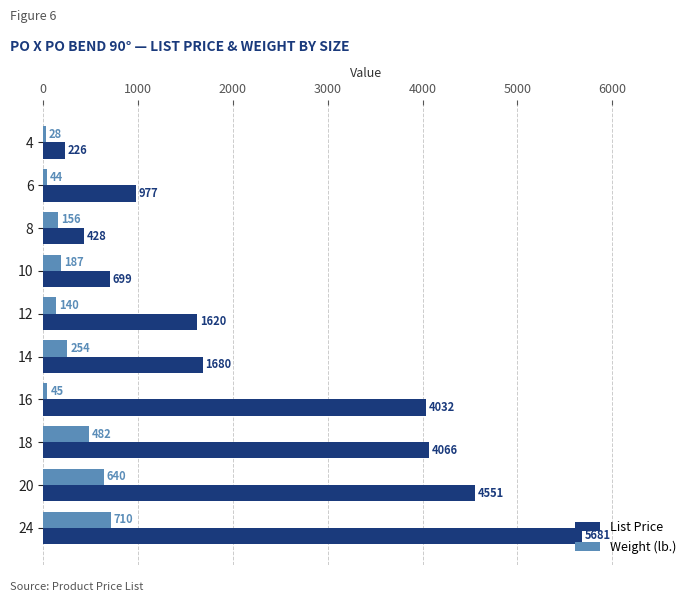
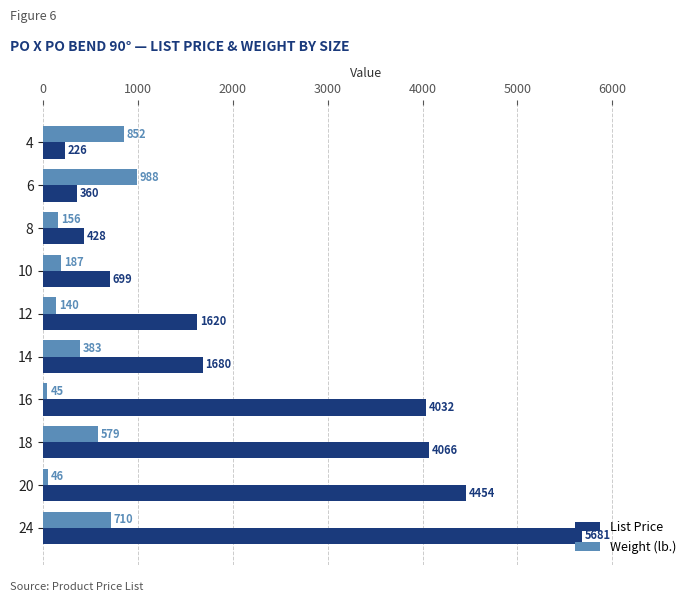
Weight (lb.), 4: 28 -> 852
Weight (lb.), 6: 44 -> 988
List Price, 6: 977 -> 360
Weight (lb.), 14: 254 -> 383
Weight (lb.), 18: 482 -> 579
Weight (lb.), 20: 640 -> 46
List Price, 20: 4551 -> 4454
